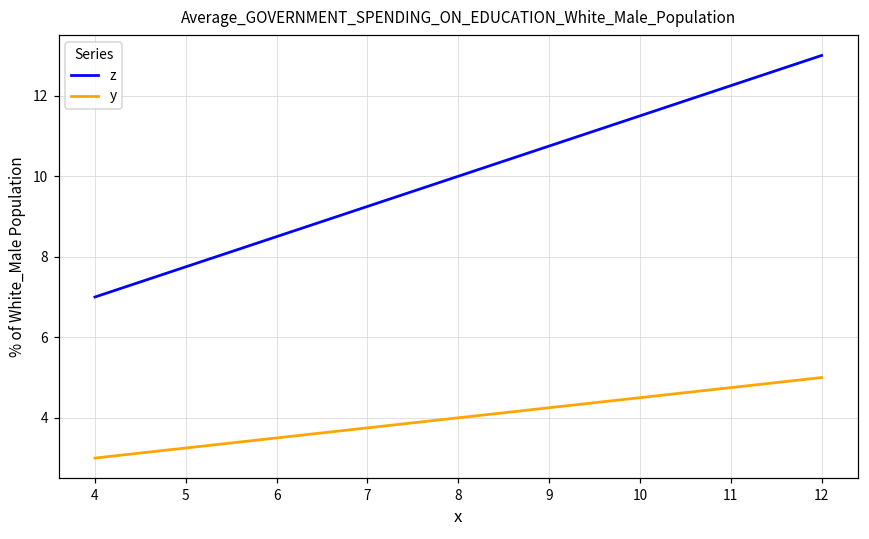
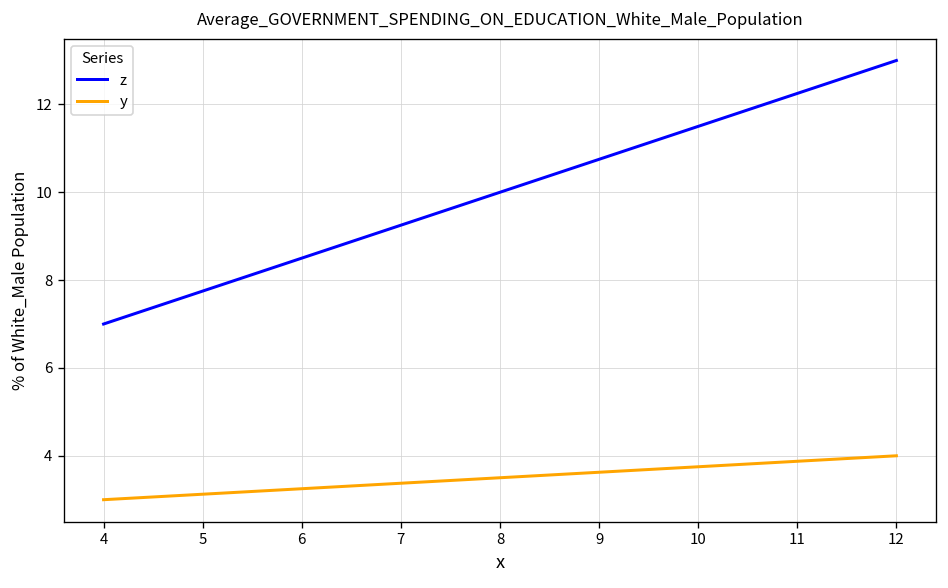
y, 12: 5 -> 4
